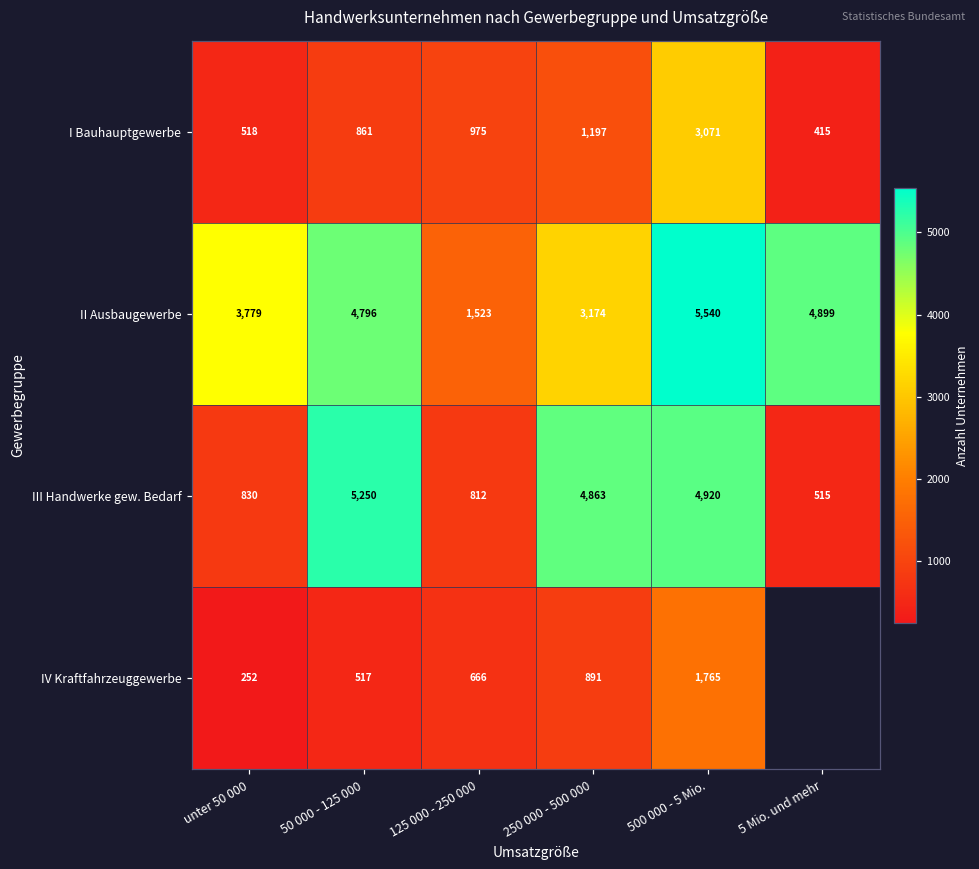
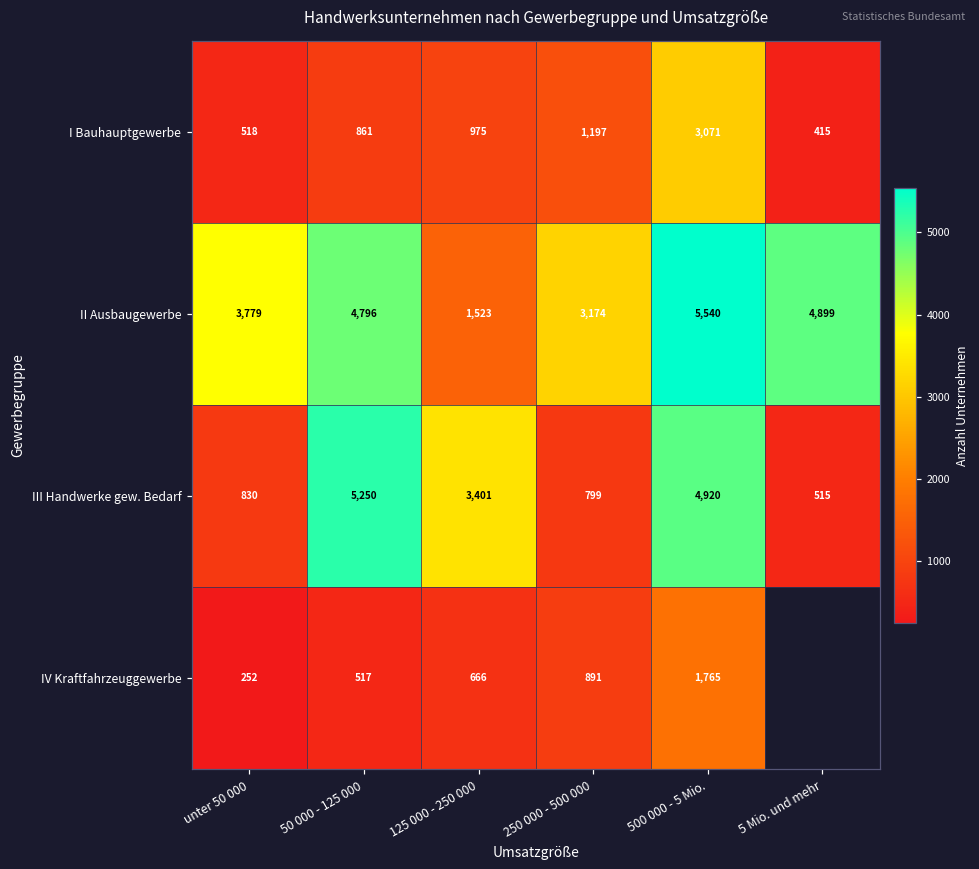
III Handwerke gew. Bedarf, 125 000 - 250 000: 812 -> 3,401
III Handwerke gew. Bedarf, 250 000 - 500 000: 4,863 -> 799
